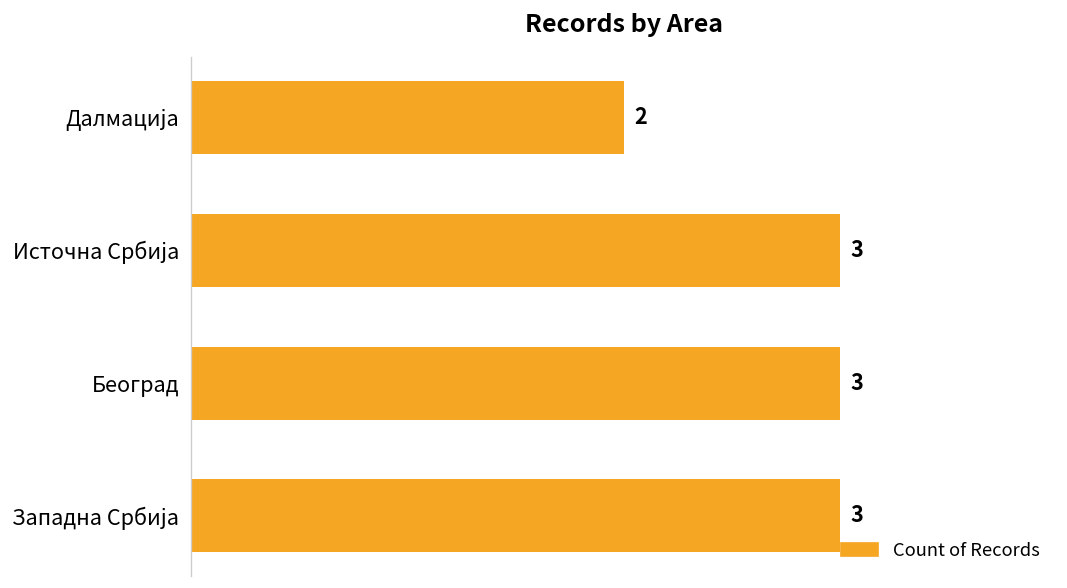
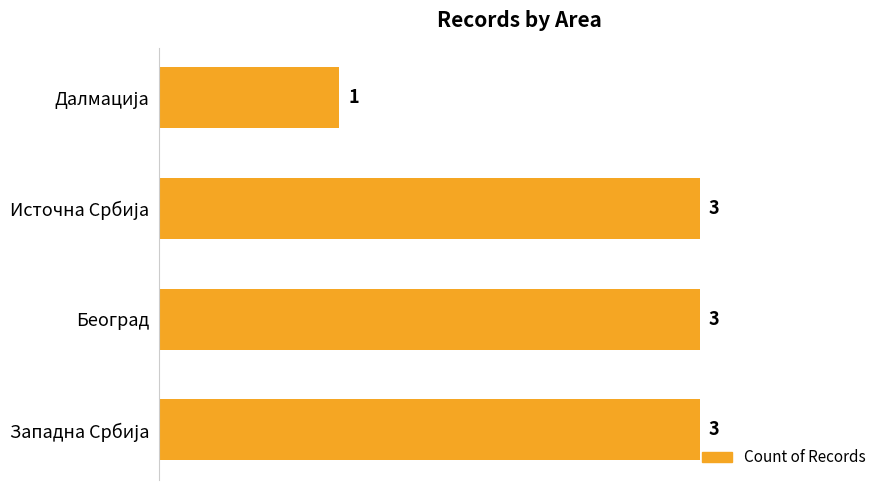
Далмација: 2 -> 1
